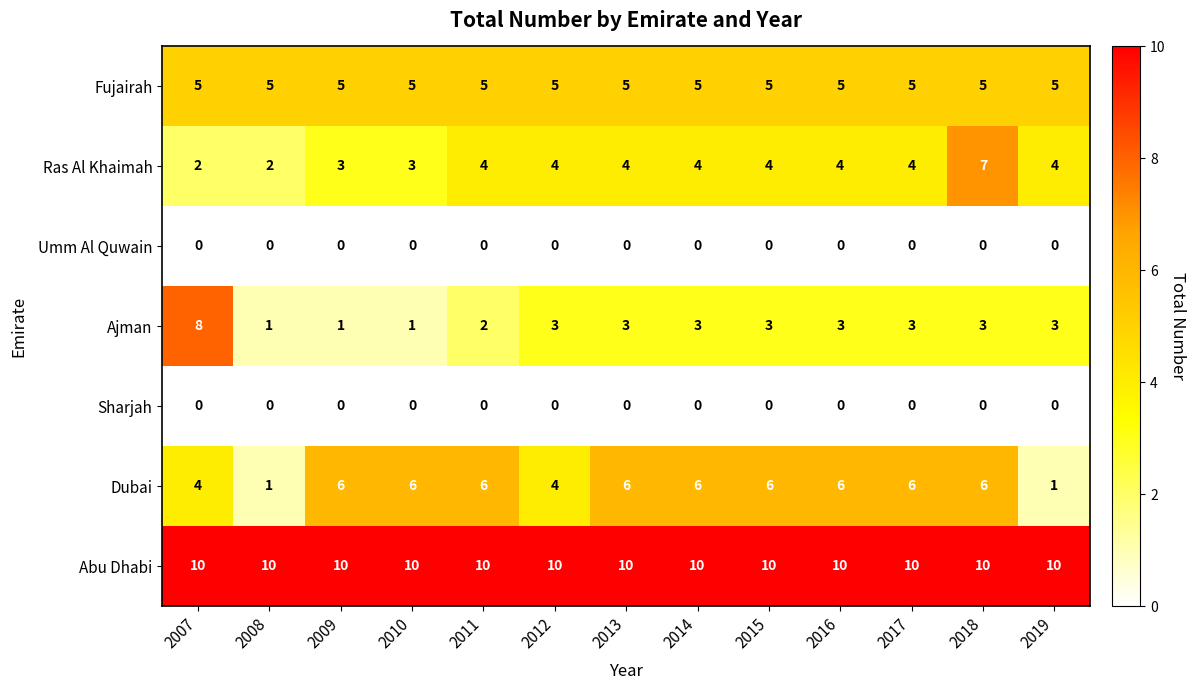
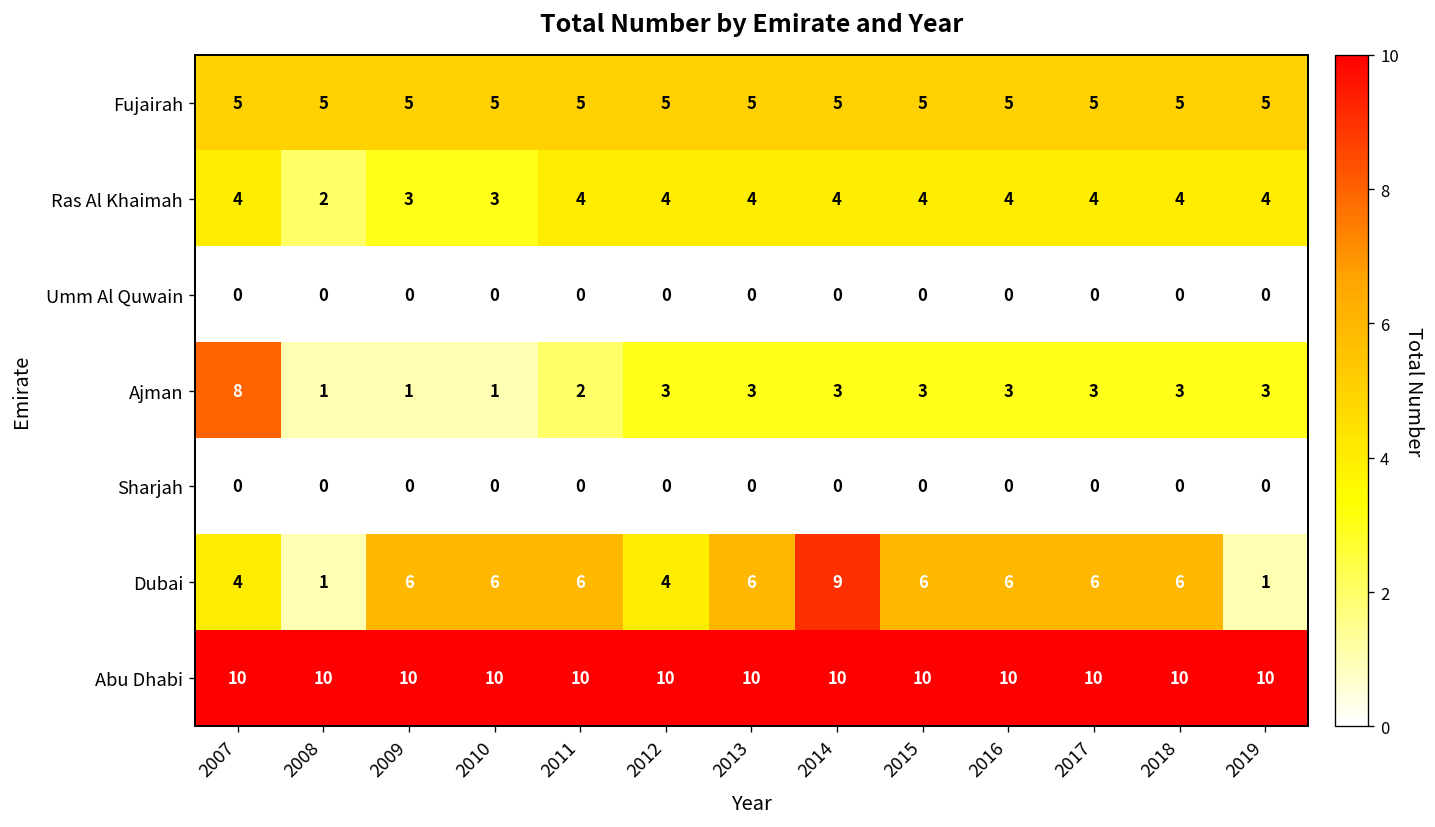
Ras Al Khaimah, 2007: 2 -> 4
Ras Al Khaimah, 2018: 7 -> 4
Dubai, 2014: 6 -> 9
